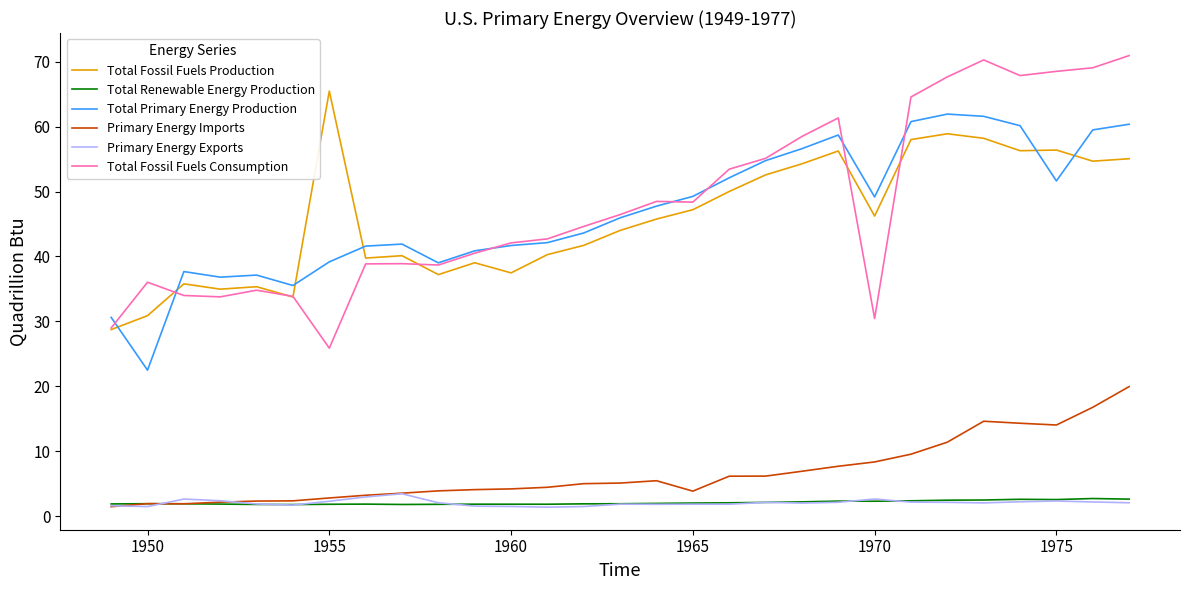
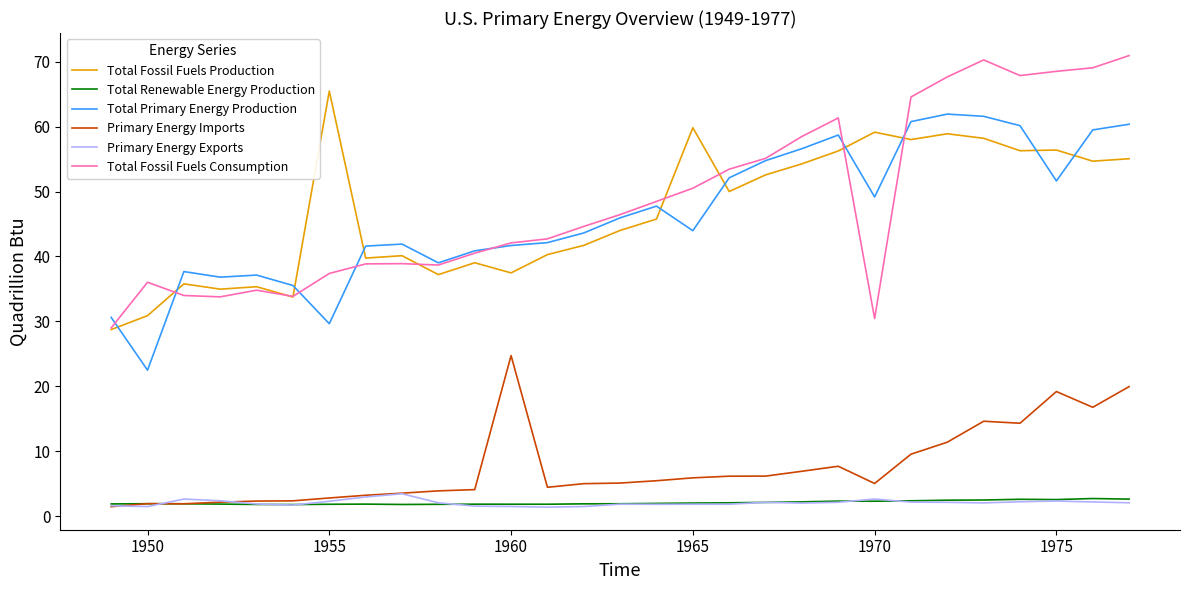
Total Primary Energy Production, 1955: 39 -> 30
Total Fossil Fuels Consumption, 1955: 26 -> 37
Primary Energy Imports, 1960: 4 -> 25
Total Fossil Fuels Production, 1965: 47 -> 60
Total Primary Energy Production, 1965: 49 -> 44
Primary Energy Imports, 1965: 4 -> 6
Total Fossil Fuels Consumption, 1965: 48 -> 51
Total Fossil Fuels Production, 1970: 46 -> 59
Primary Energy Imports, 1970: 8 -> 5
Primary Energy Imports, 1975: 14 -> 19
